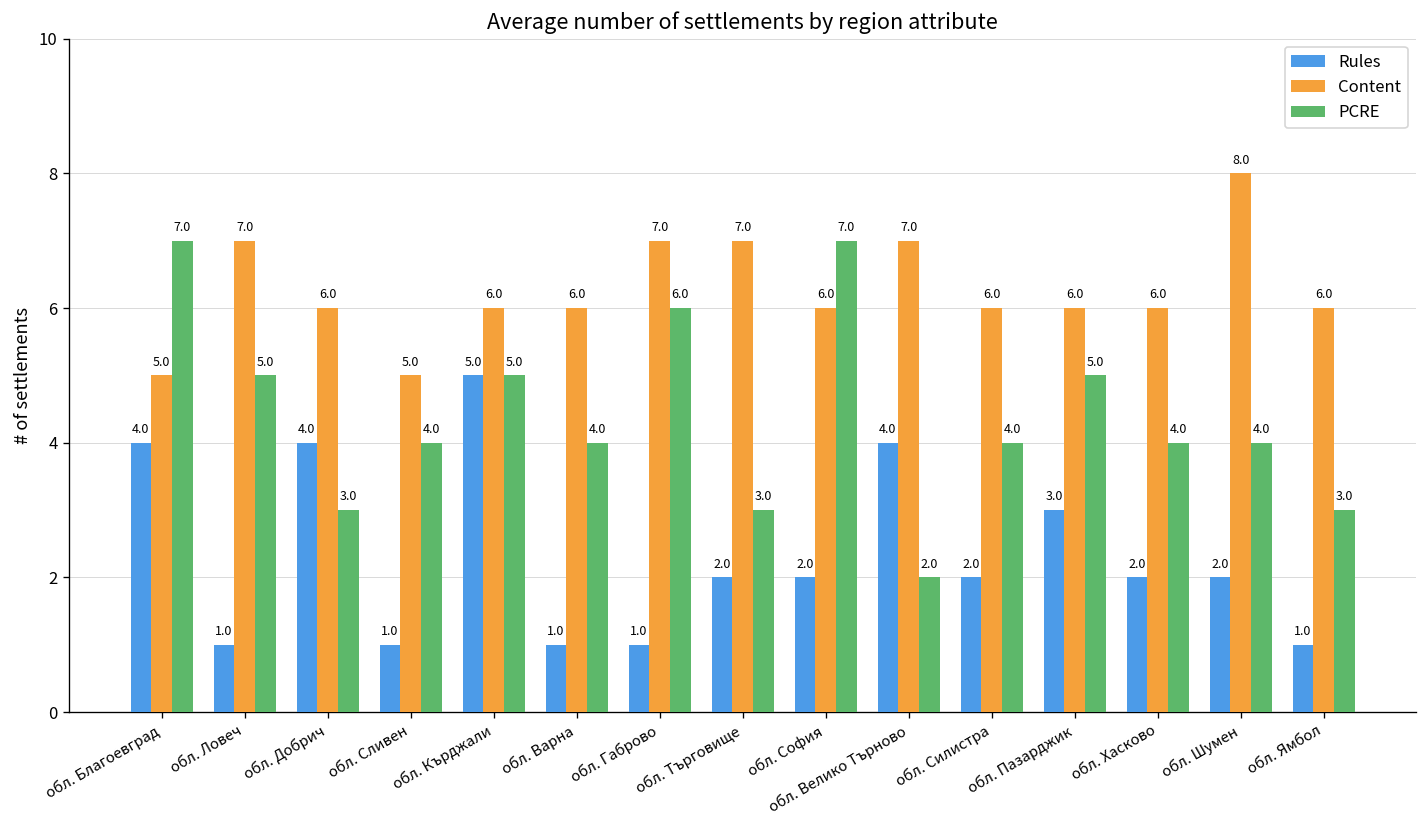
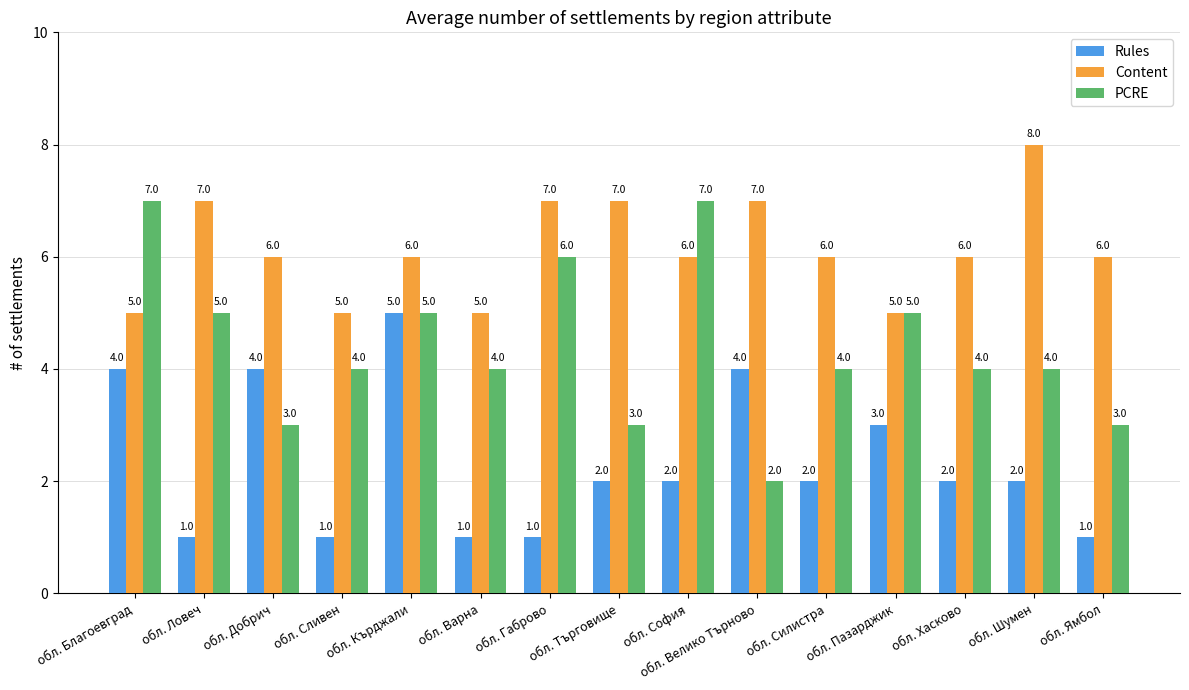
Content, обл. Варна: 6.0 -> 5.0
Content, обл. Пазарджик: 6.0 -> 5.0
